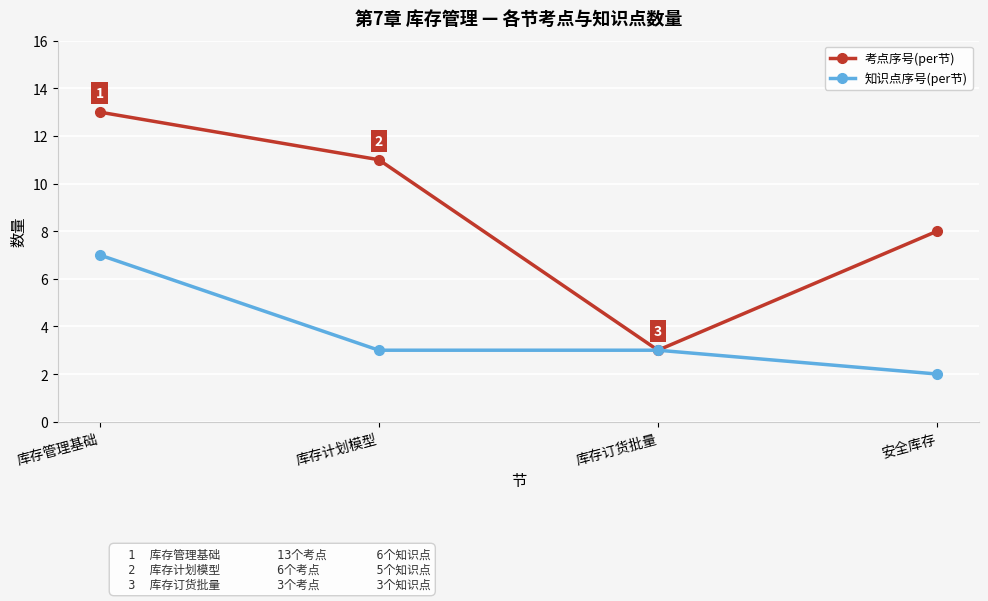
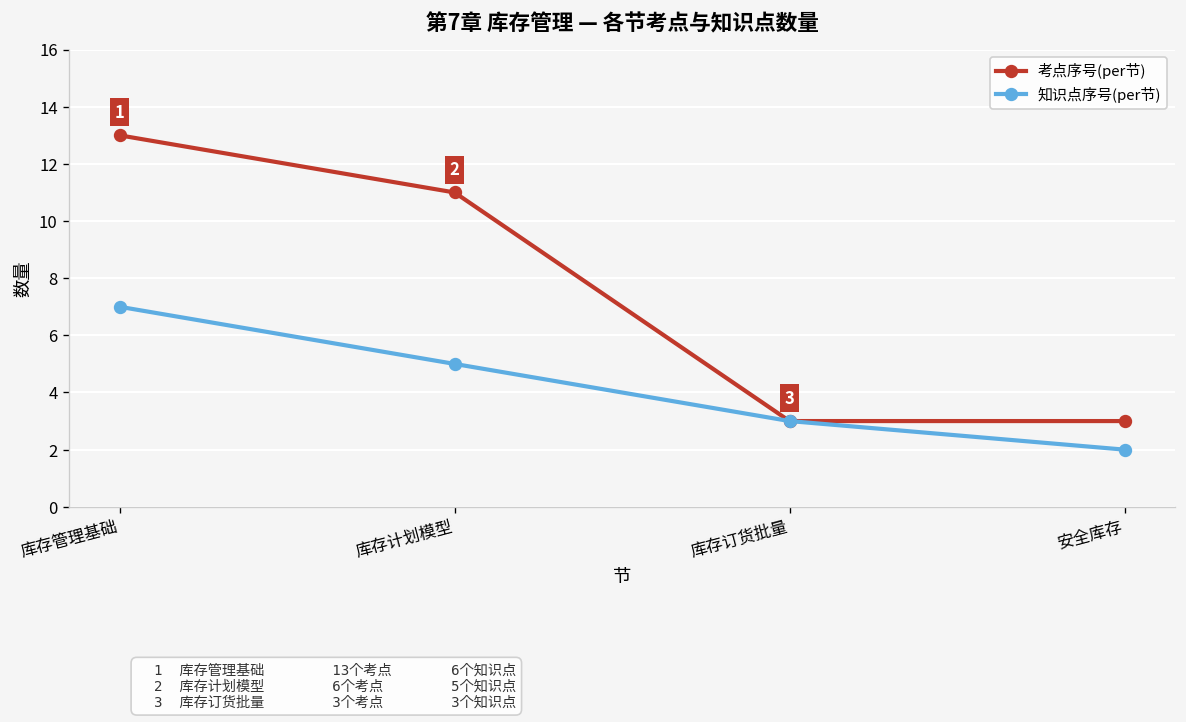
知识点序号(per节), 库存计划模型: 3 -> 5
考点序号(per节), 安全库存: 8 -> 3
